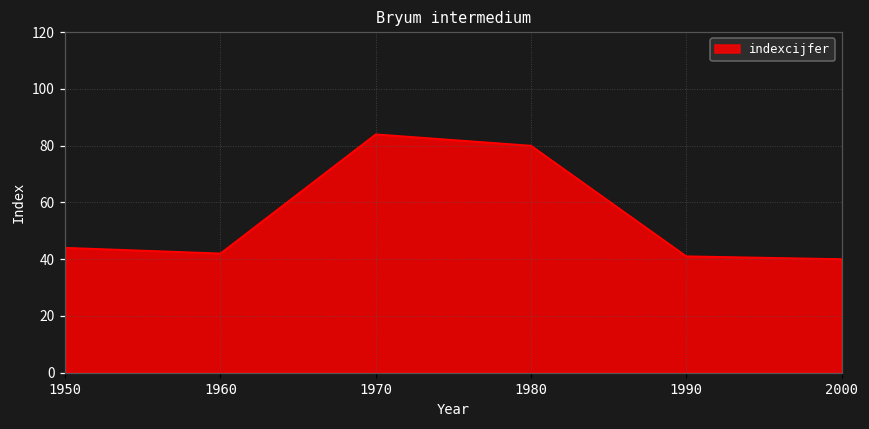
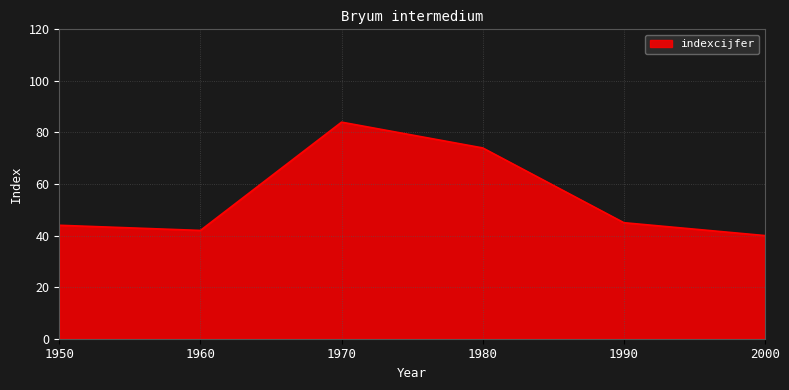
1980: 80 -> 74
1990: 41 -> 45
